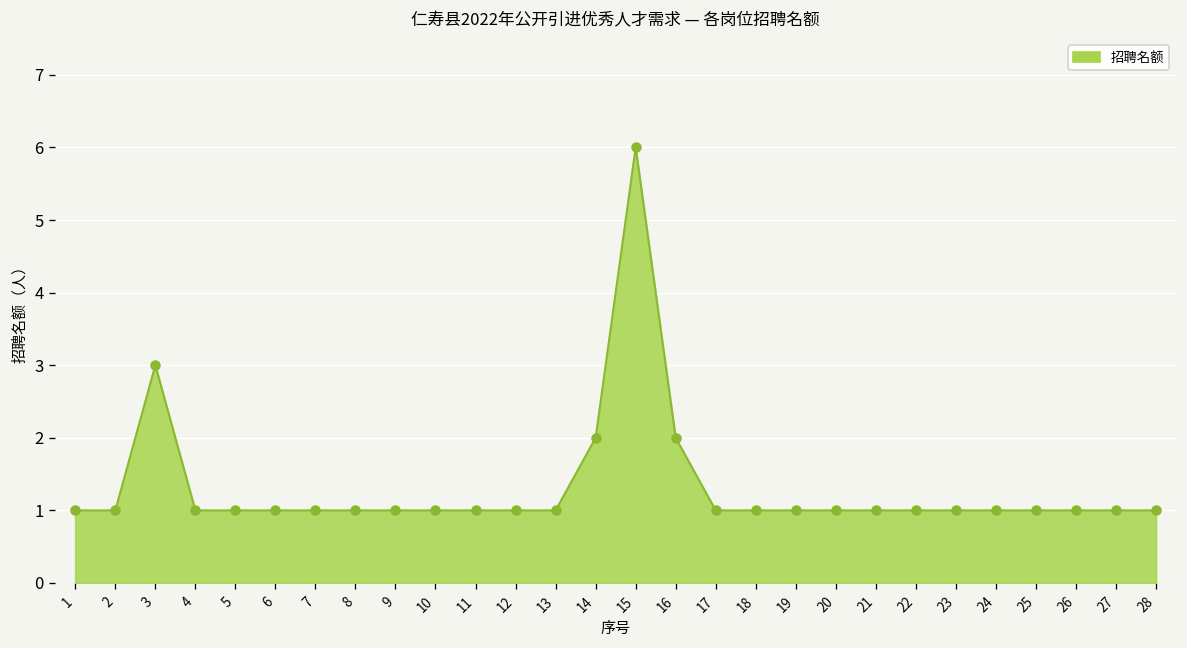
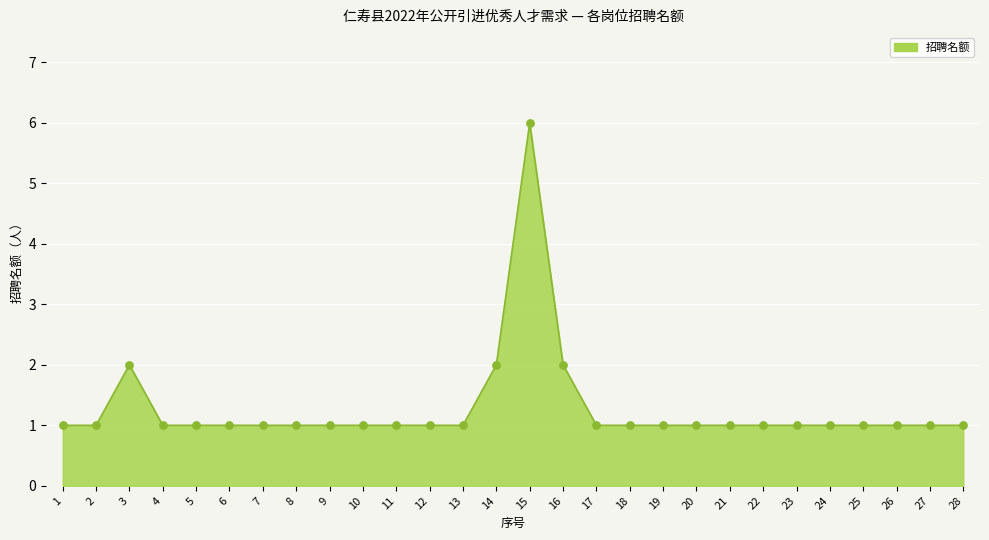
3: 3 -> 2
